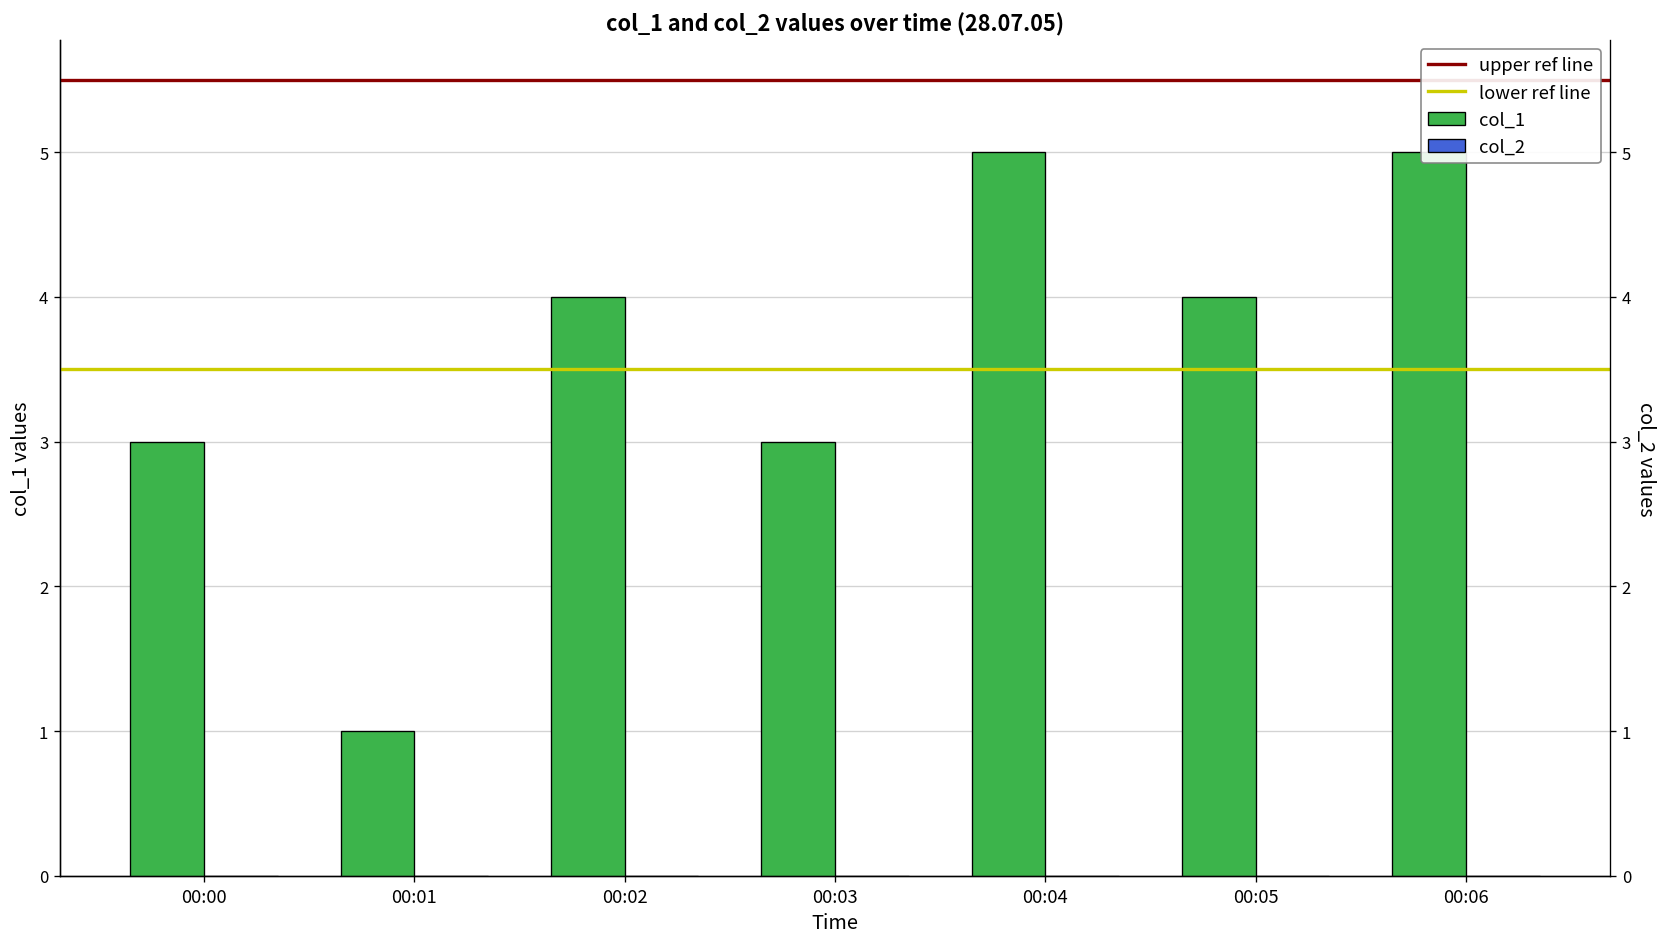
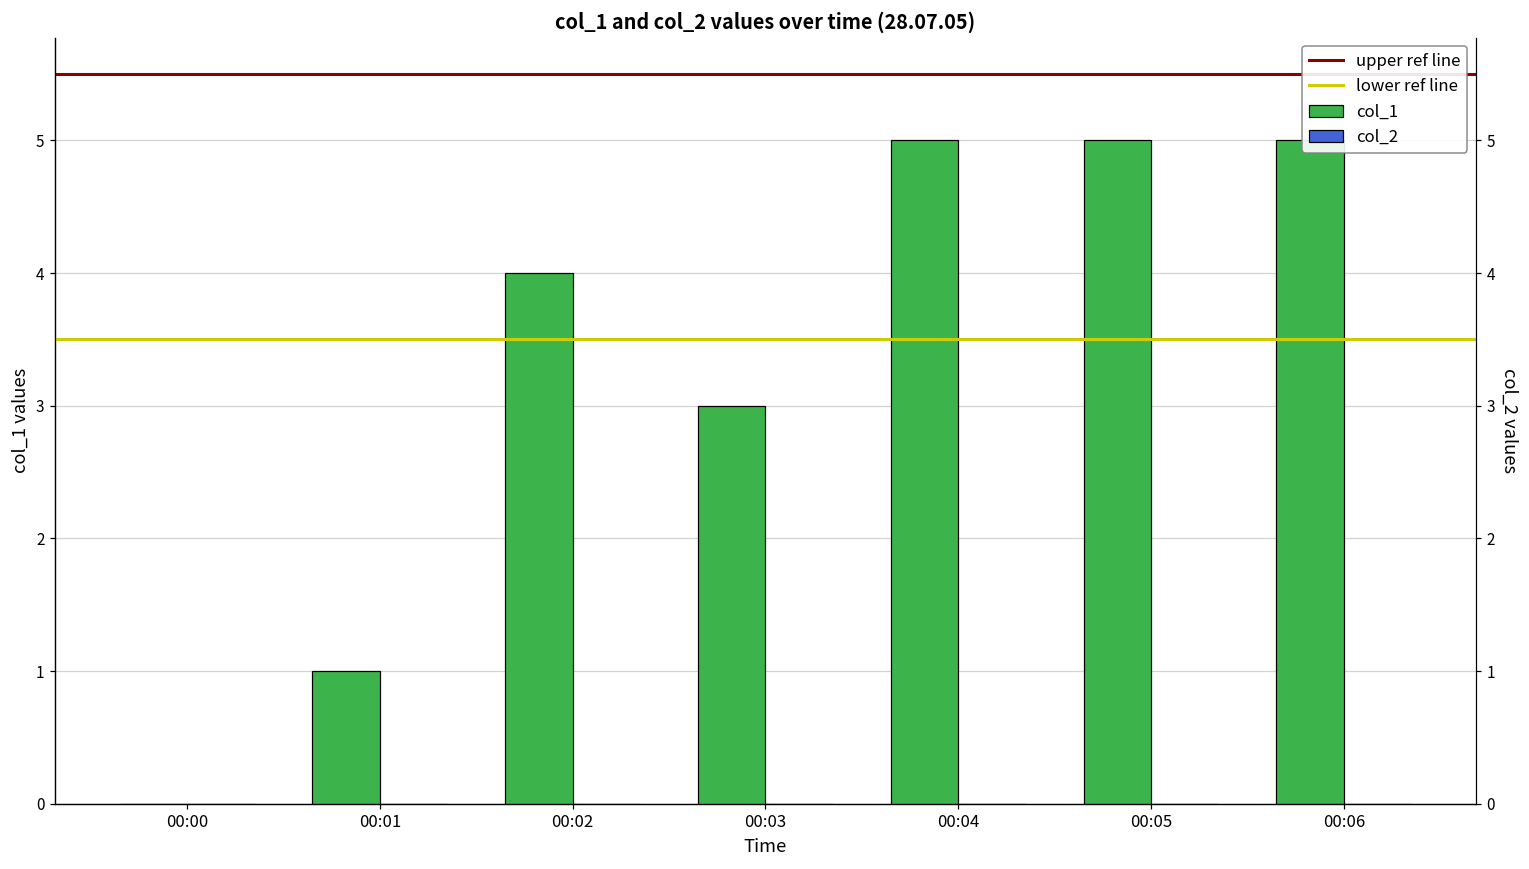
col_1, 00:00: 3 -> 0
col_1, 00:05: 4 -> 5
